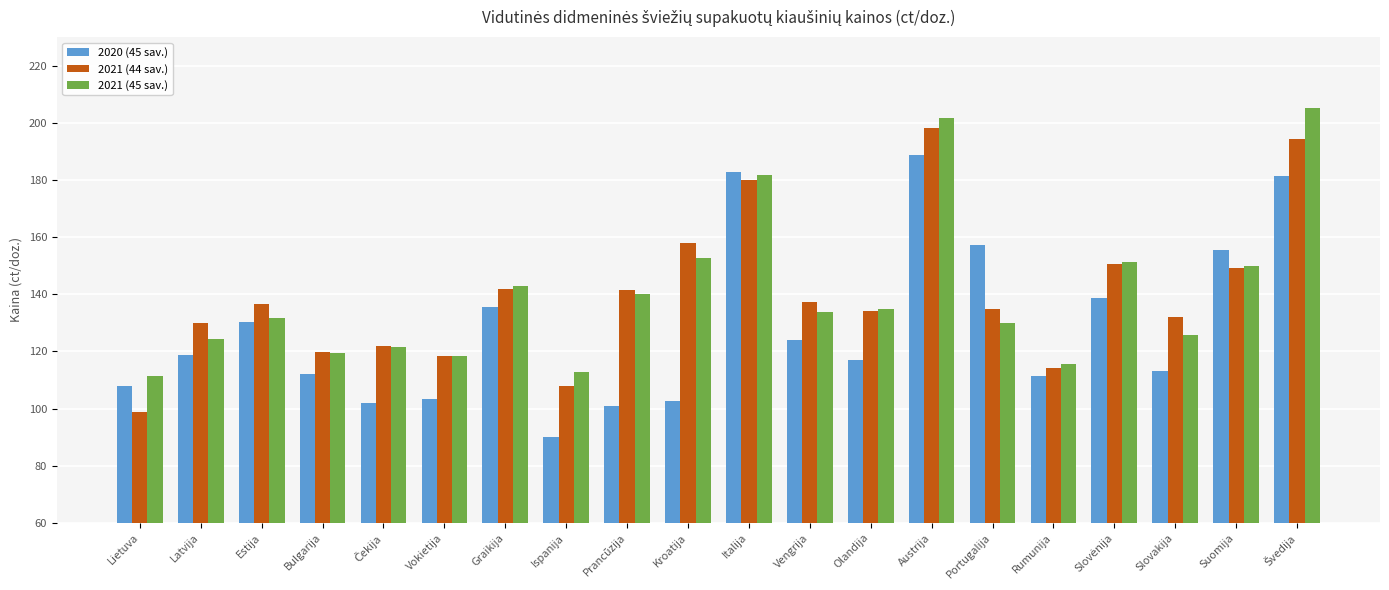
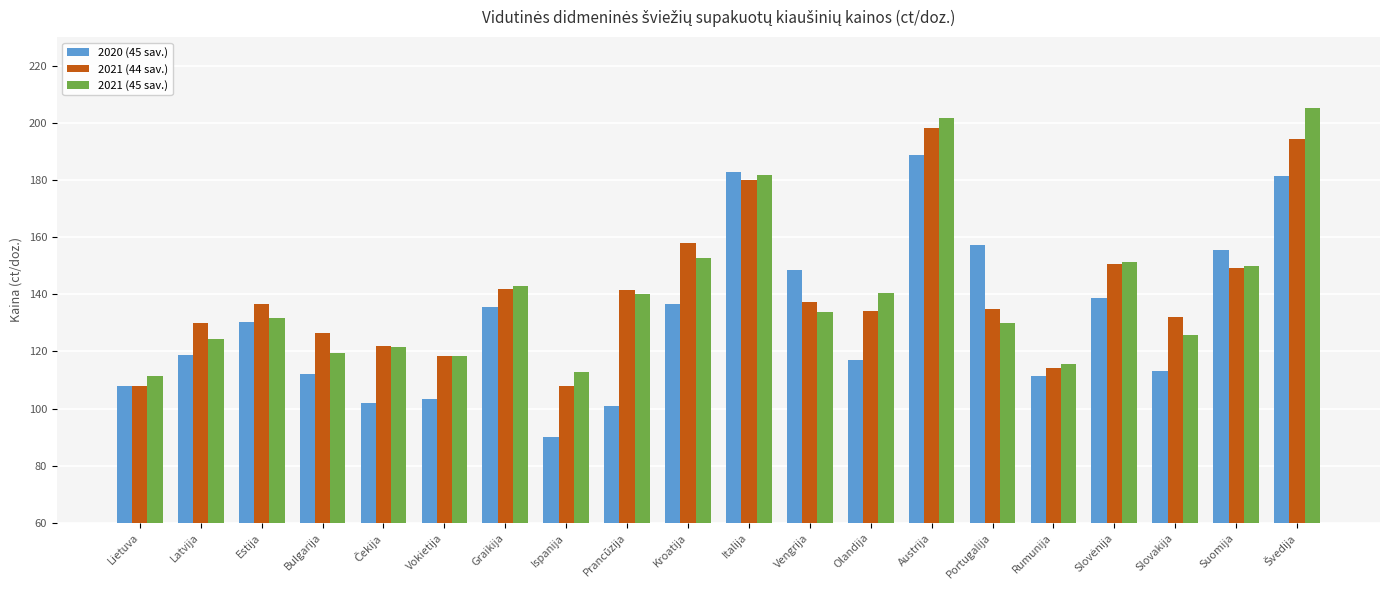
2021 (44 sav.), Lietuva: 99 -> 108
2021 (44 sav.), Bulgarija: 120 -> 127
2020 (45 sav.), Kroatija: 103 -> 137
2020 (45 sav.), Vengrija: 124 -> 148
2021 (45 sav.), Olandija: 135 -> 140
